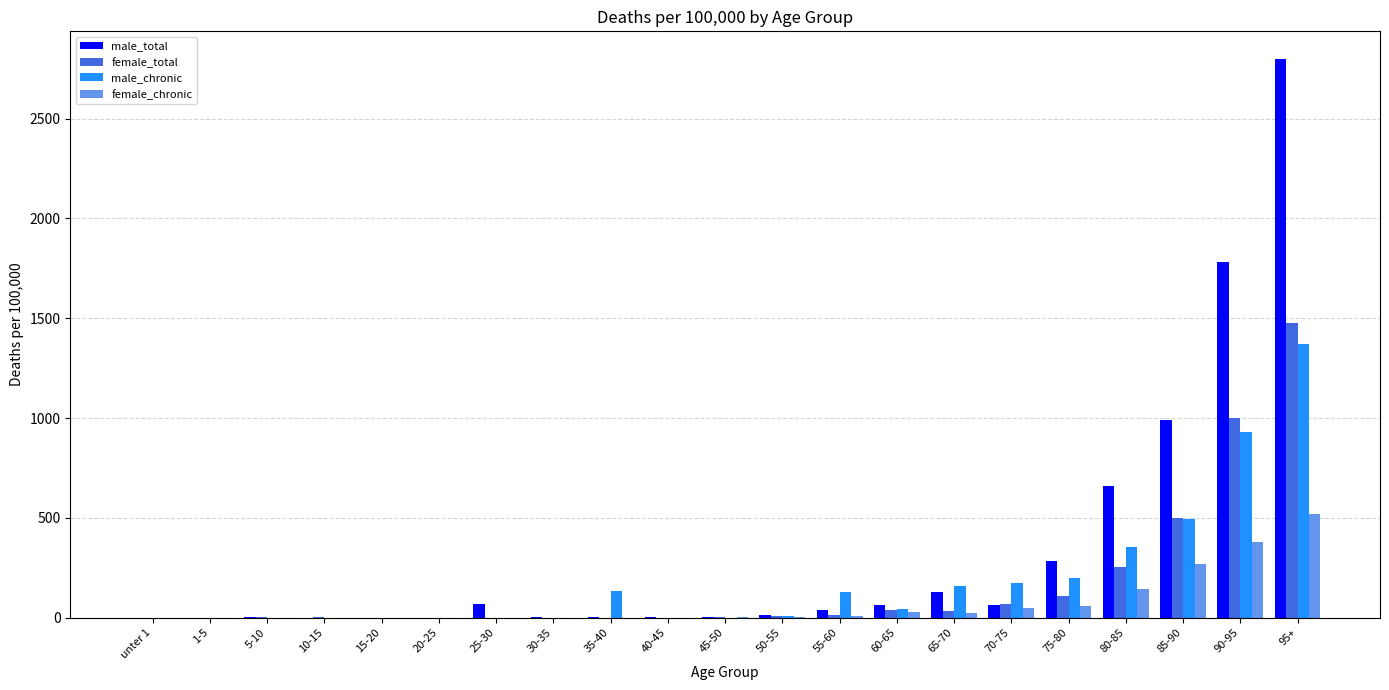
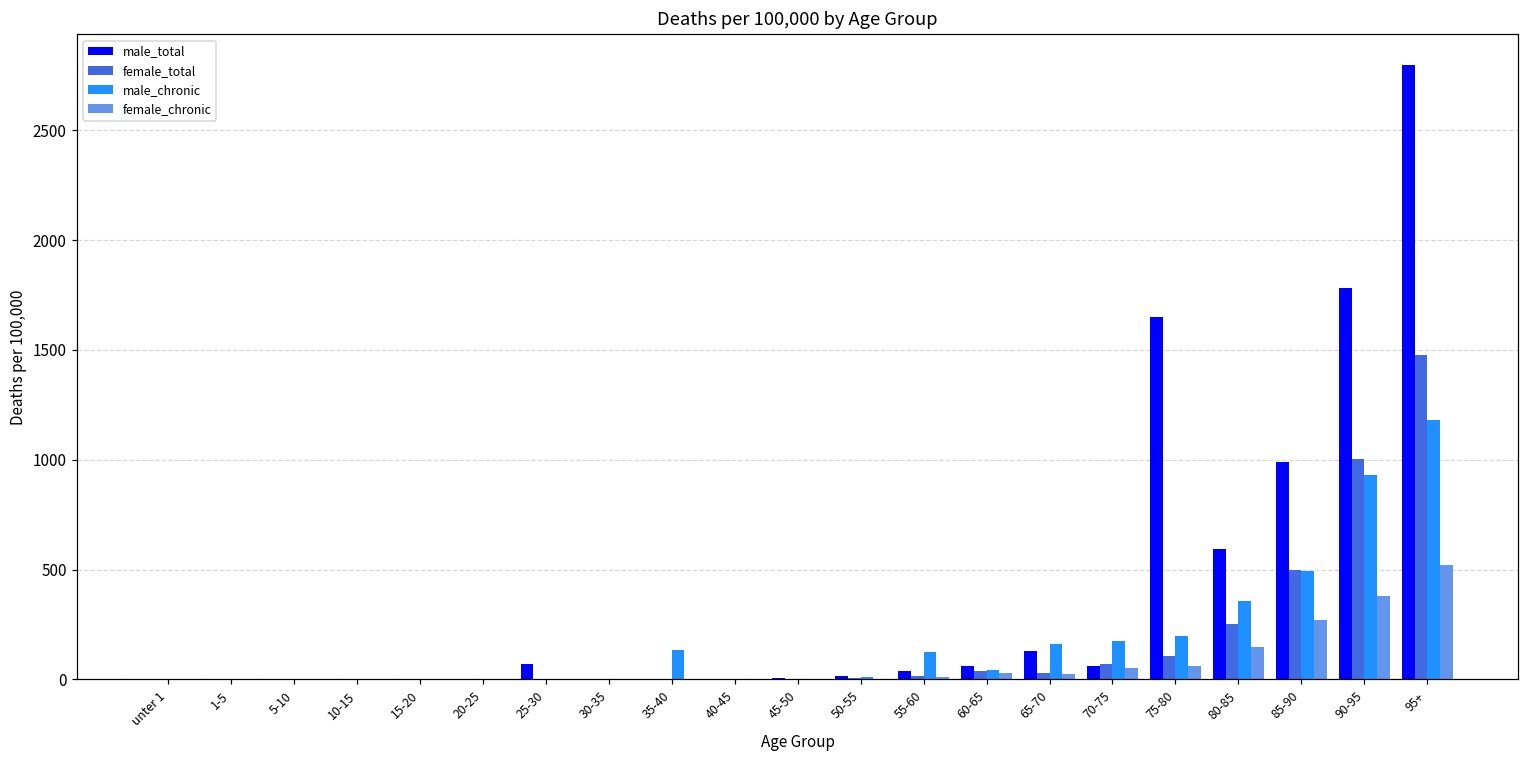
male_total, 75-80: 280 -> 1650
male_total, 80-85: 660 -> 600
male_chronic, 95+: 1370 -> 1180
